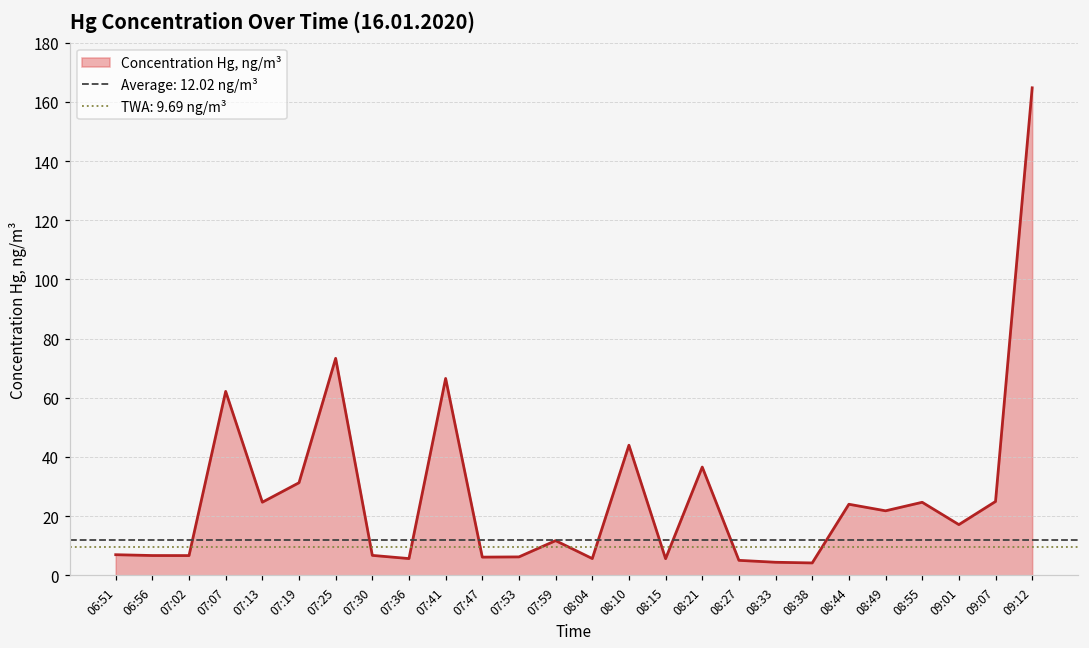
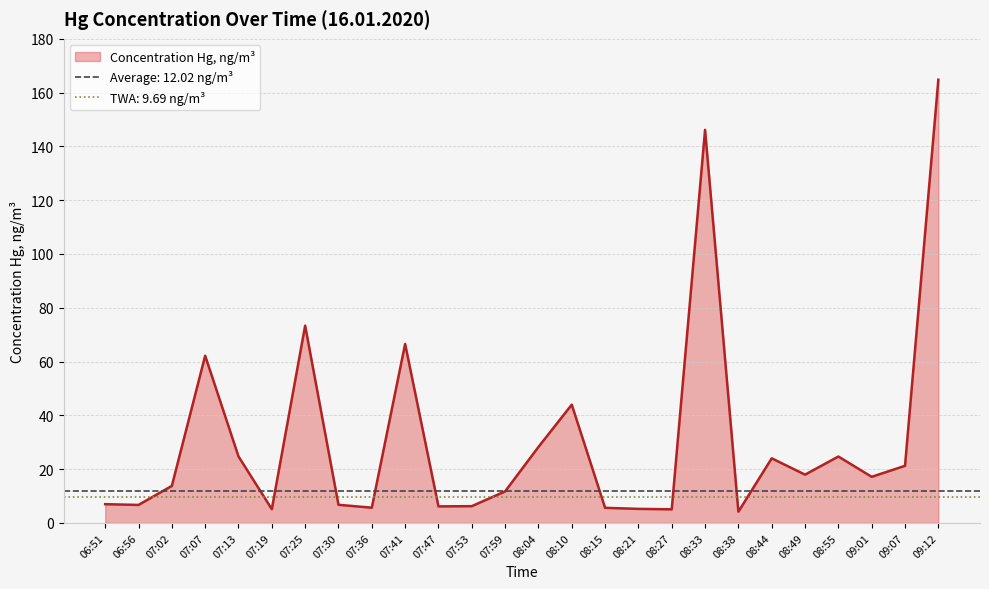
07:02: 7 -> 14
07:19: 31 -> 5
08:04: 6 -> 28
08:21: 37 -> 5
08:33: 4 -> 146
08:49: 22 -> 18
09:07: 25 -> 21
